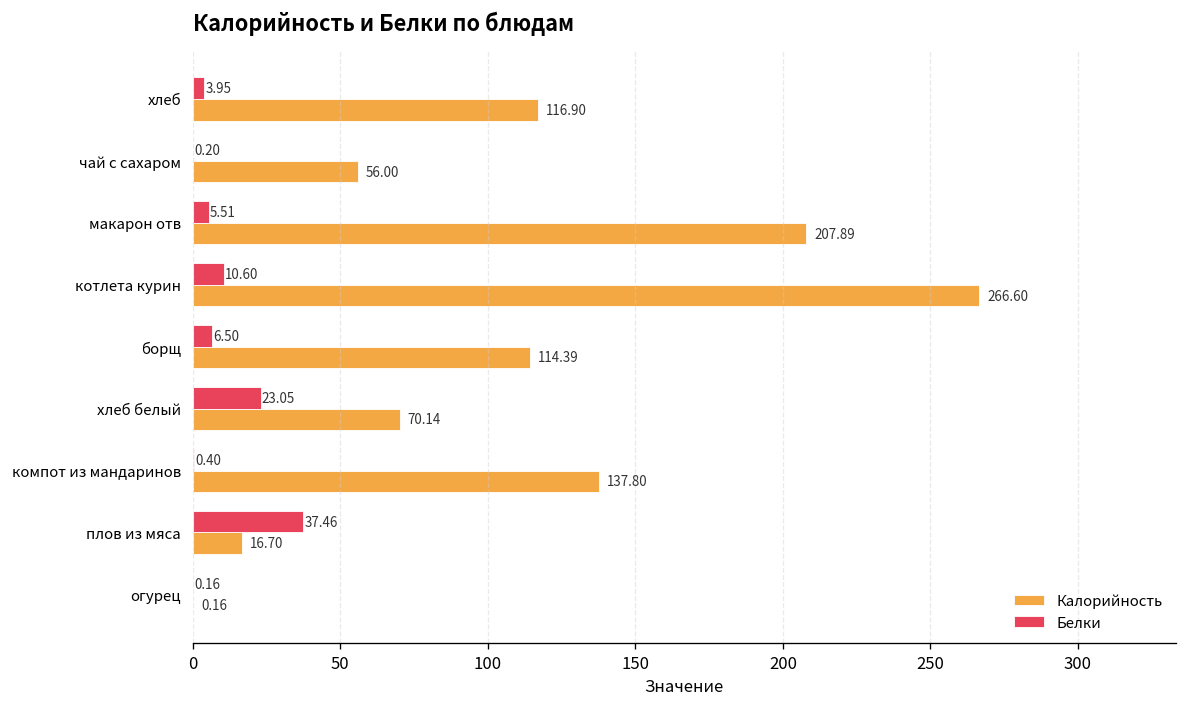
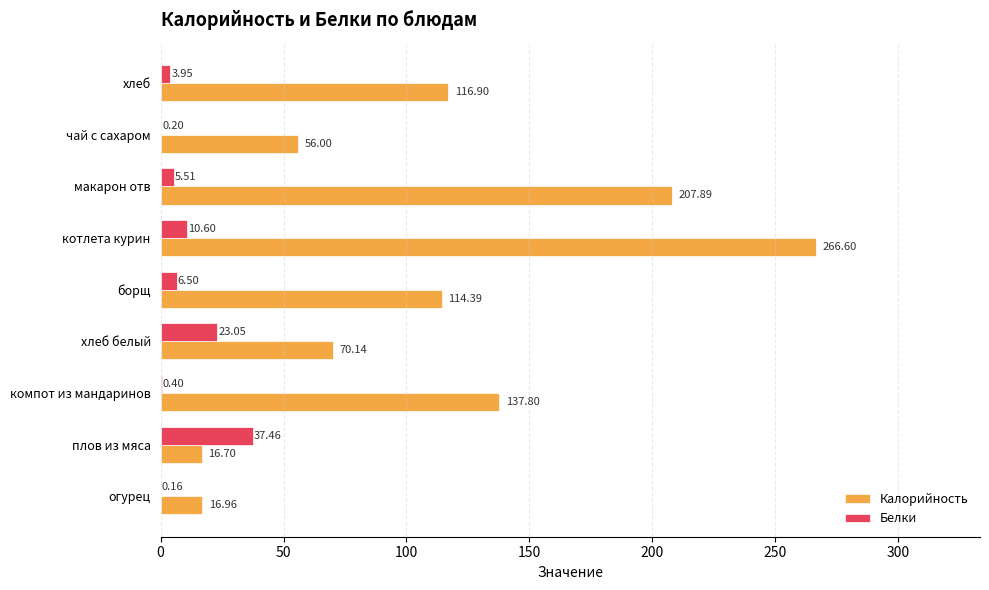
Калорийность, огурец: 0.16 -> 16.96
